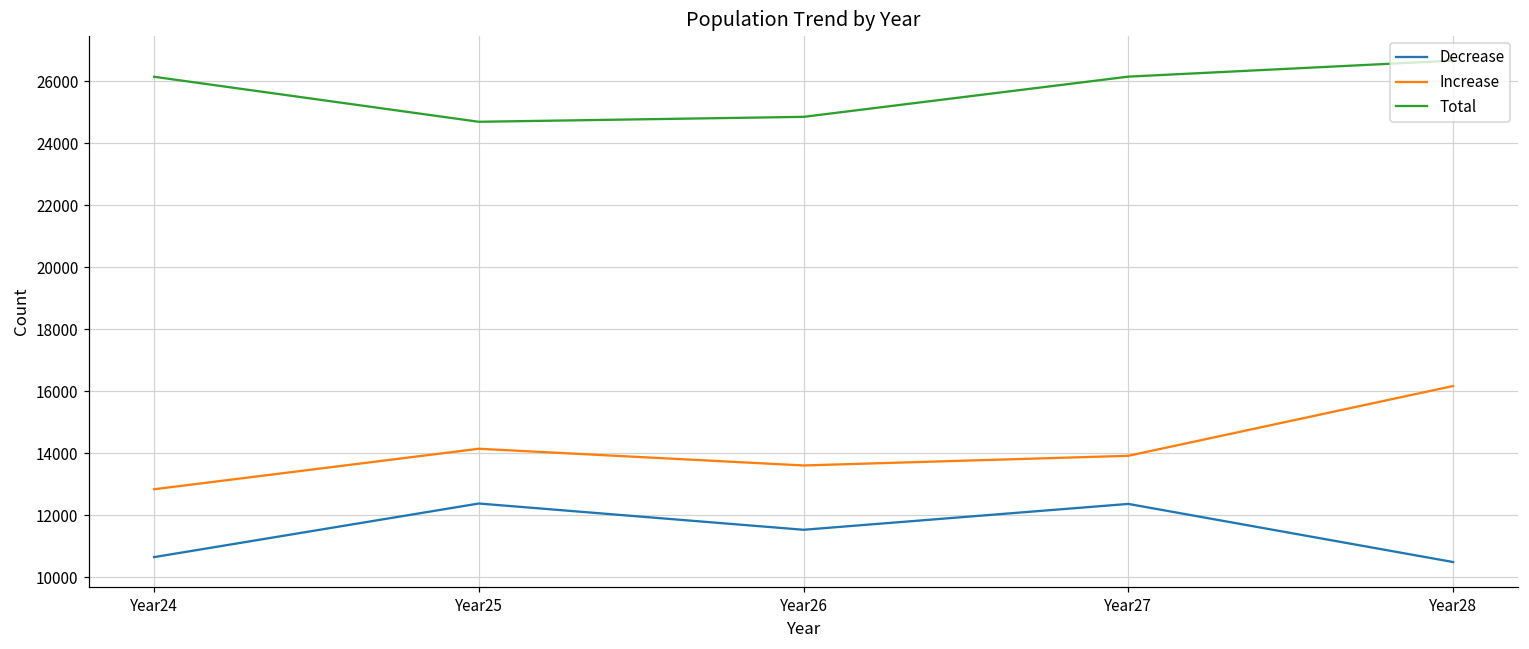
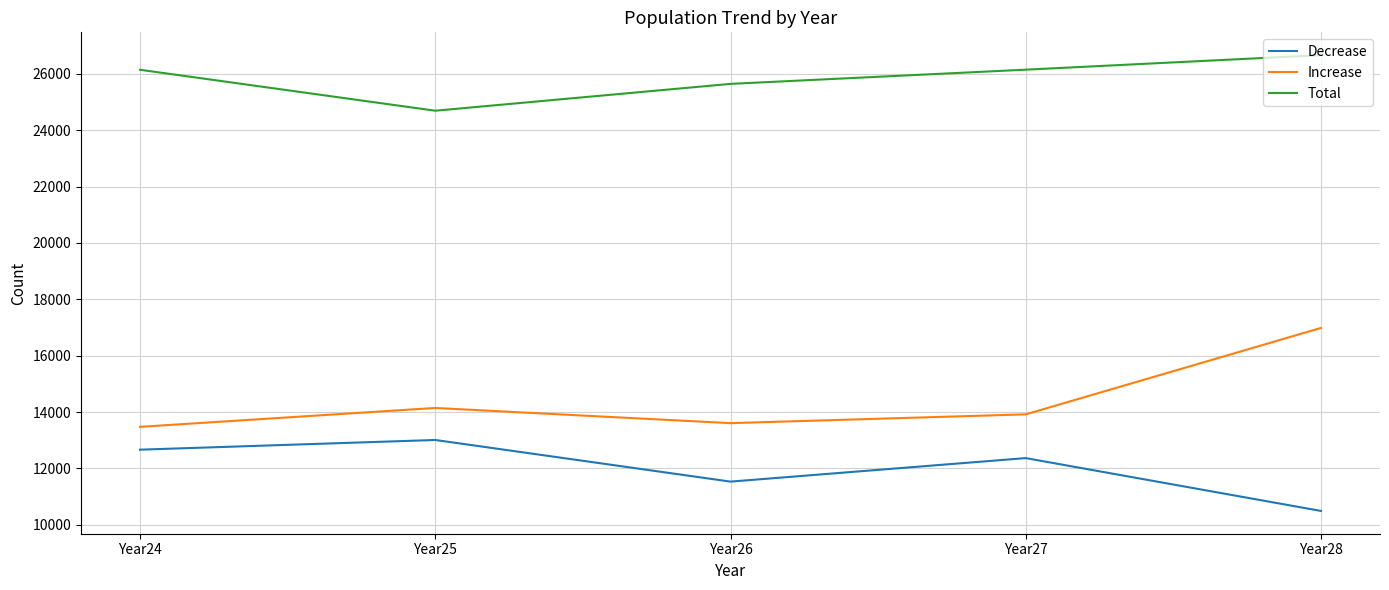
Decrease, Year24: 10700 -> 12700
Increase, Year24: 12800 -> 13500
Decrease, Year25: 12400 -> 13000
Total, Year26: 24900 -> 25600
Increase, Year28: 16200 -> 17000
